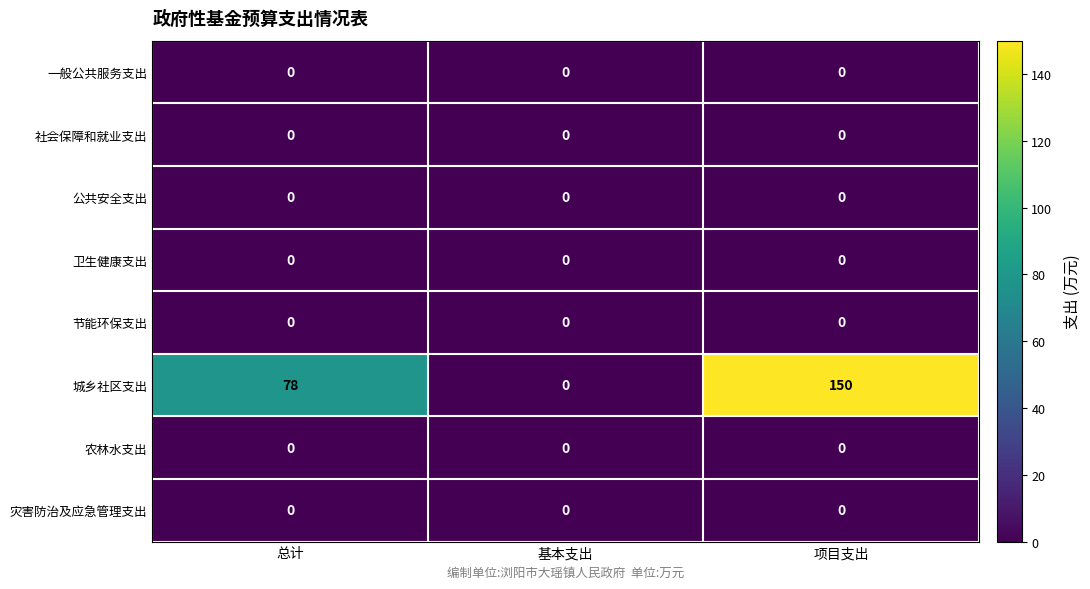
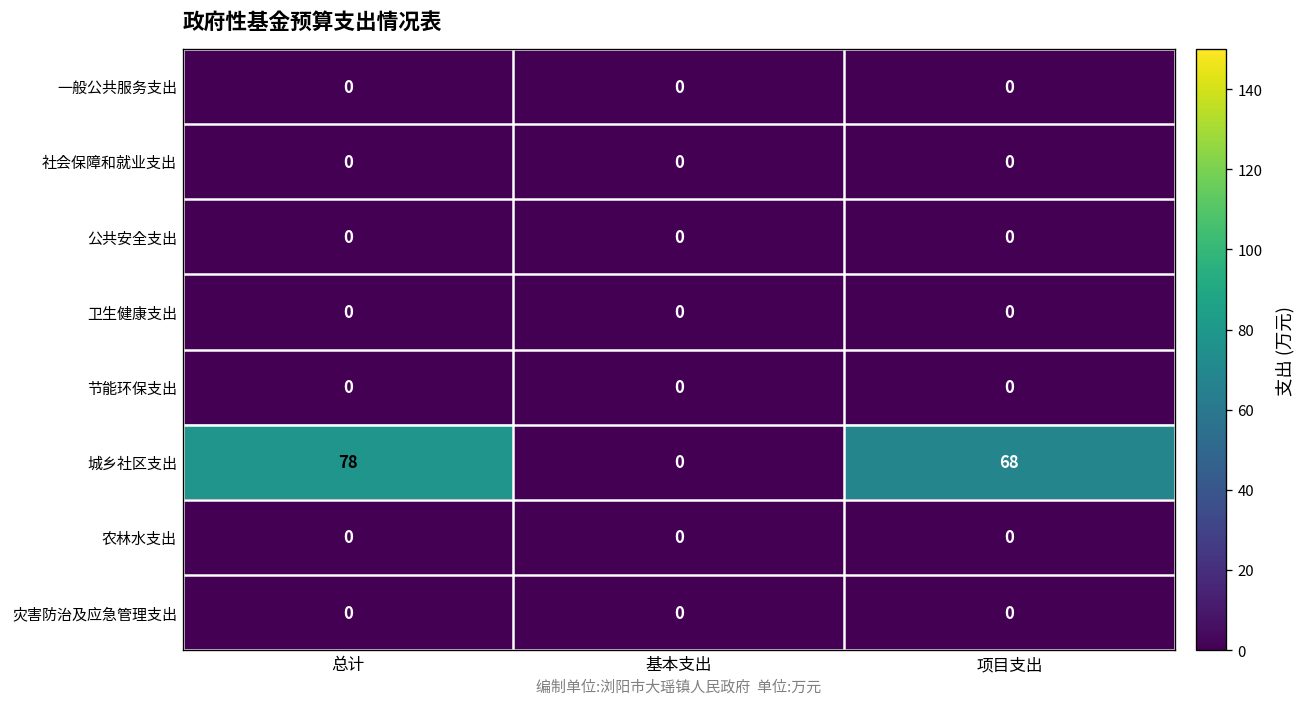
城乡社区支出, 项目支出: 150 -> 68
